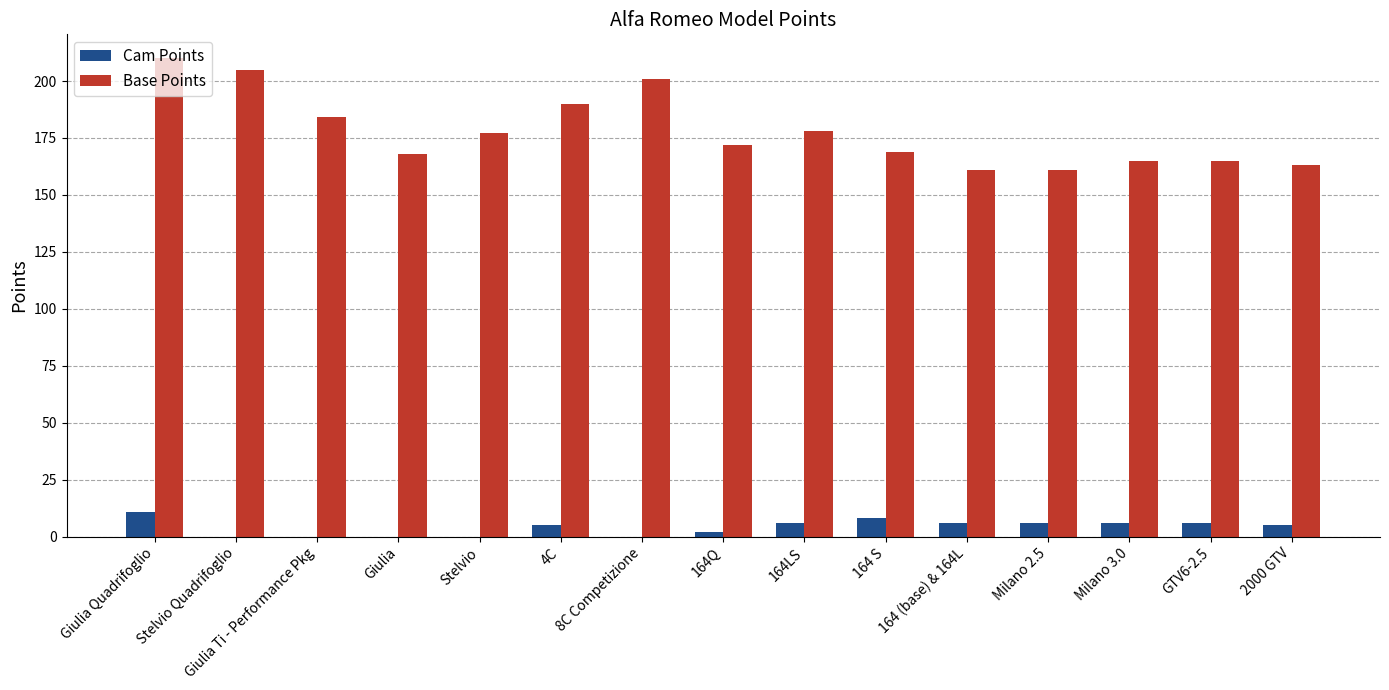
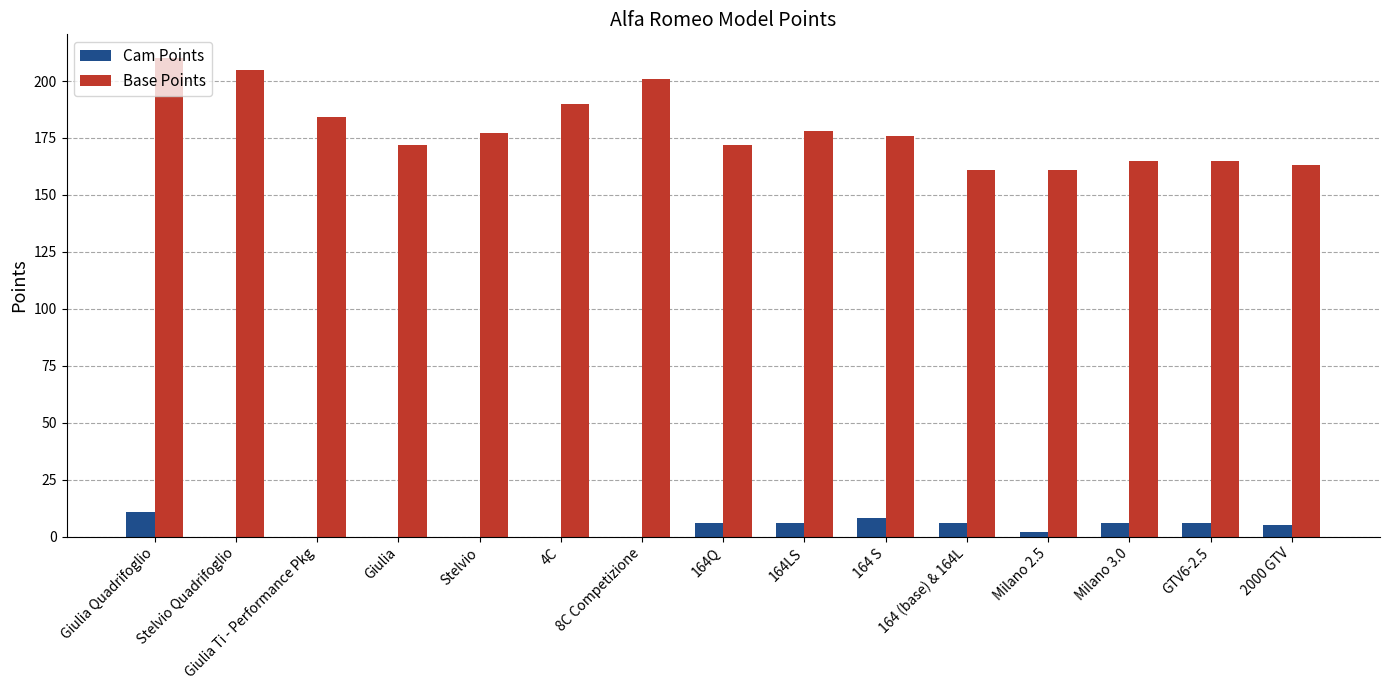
Base Points, Giulia: 168 -> 172
Cam Points, 4C: 5 -> 0
Cam Points, 164Q: 2 -> 6
Base Points, 164 S: 169 -> 176
Cam Points, Milano 2.5: 6 -> 2
